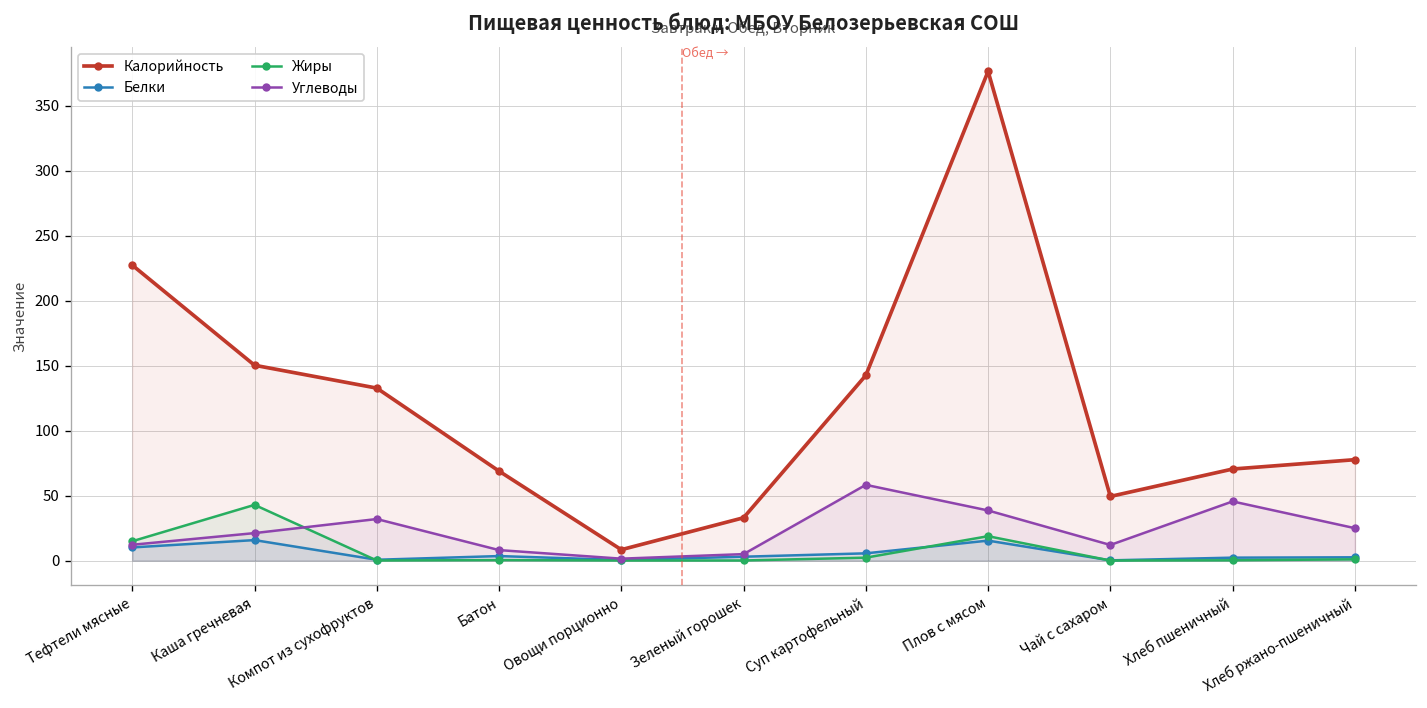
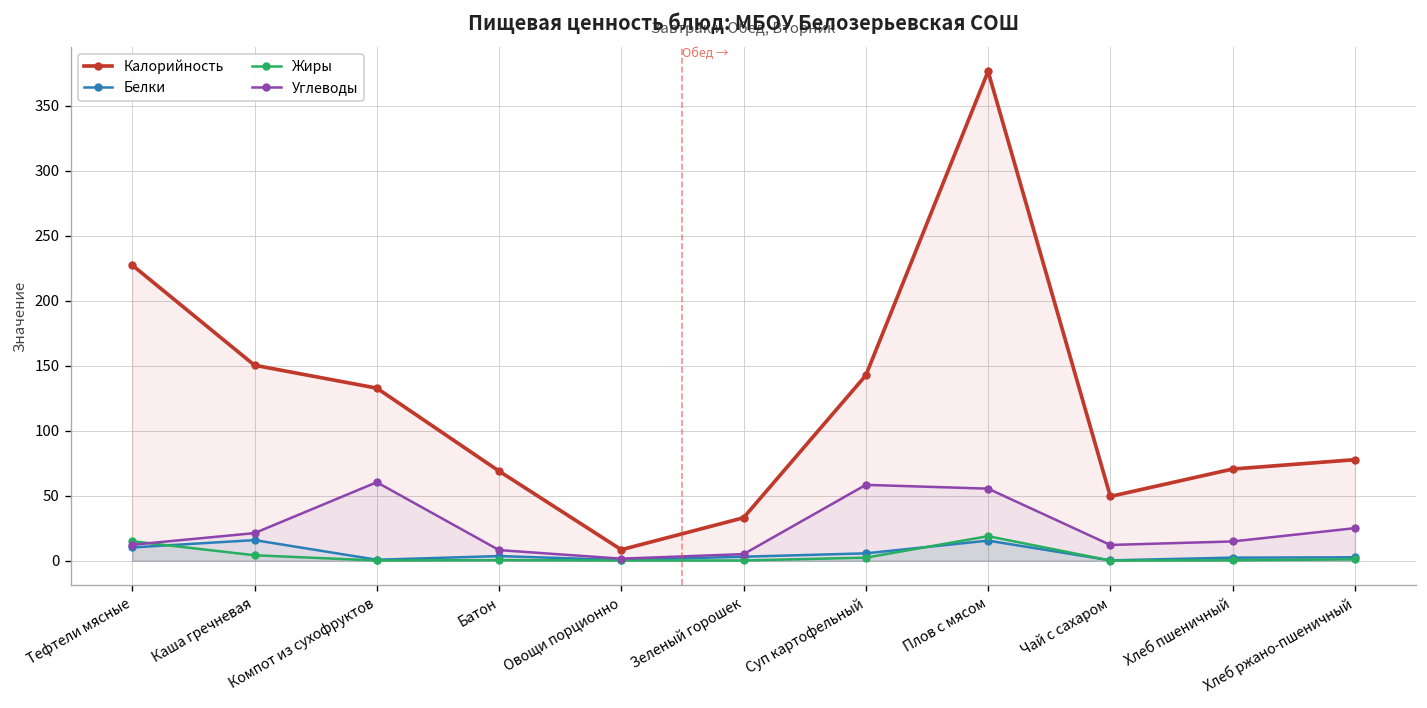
Жиры, Каша гречневая: 43 -> 4
Углеводы, Компот из сухофруктов: 32 -> 60
Углеводы, Плов с мясом: 39 -> 55
Углеводы, Хлеб пшеничный: 46 -> 15
